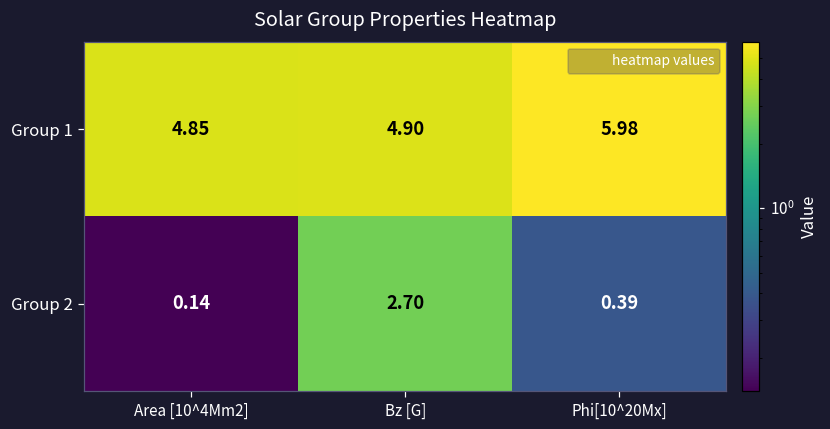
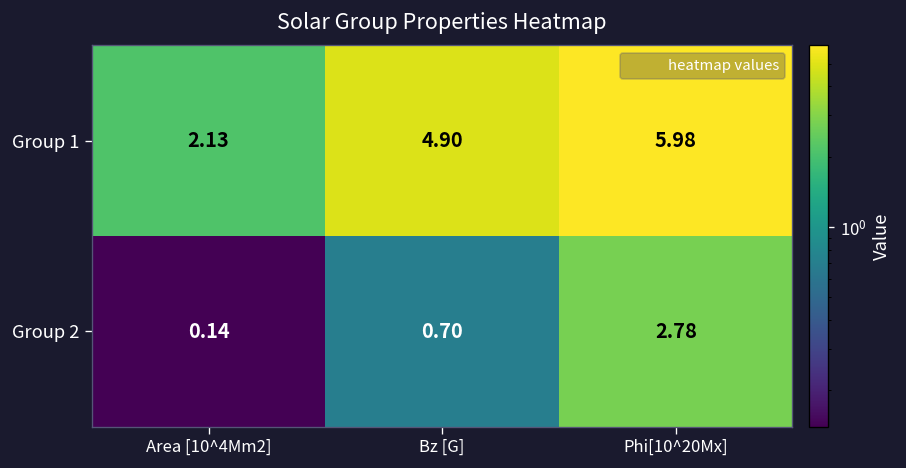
Group 1, Area [10^4Mm2]: 4.85 -> 2.13
Group 2, Bz [G]: 2.70 -> 0.70
Group 2, Phi[10^20Mx]: 0.39 -> 2.78
